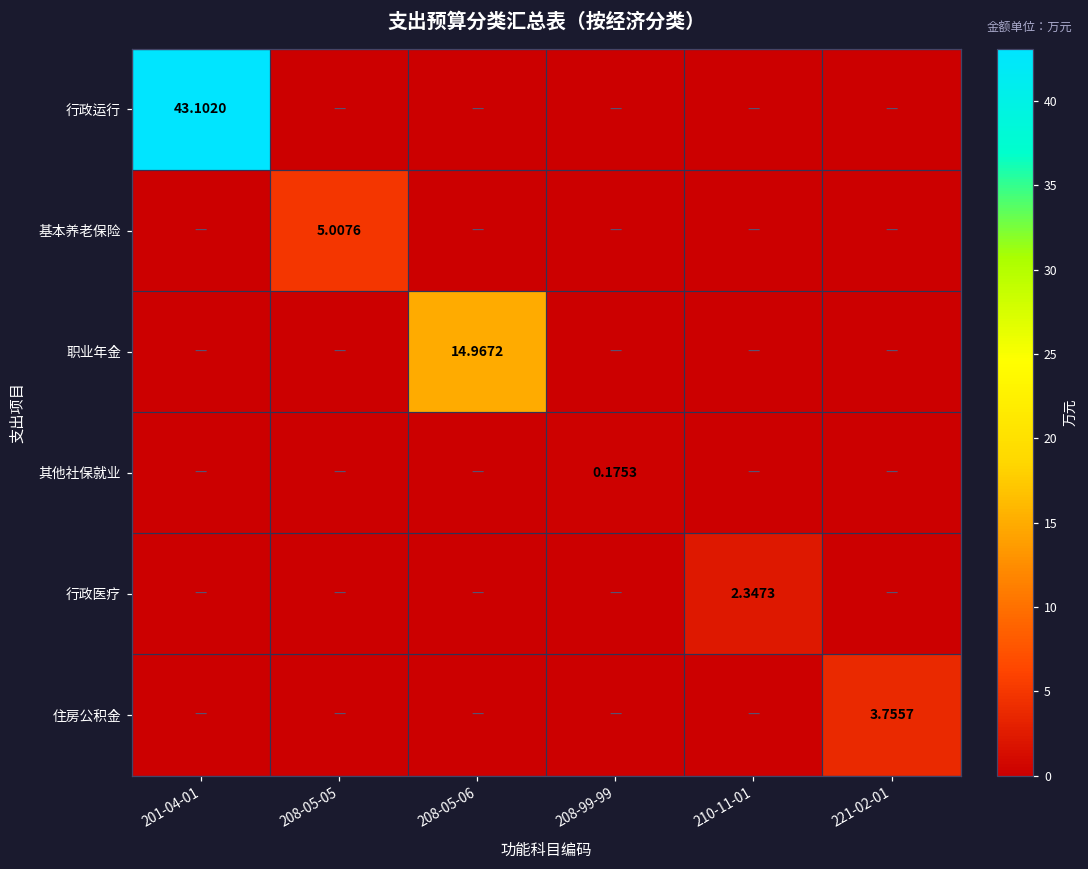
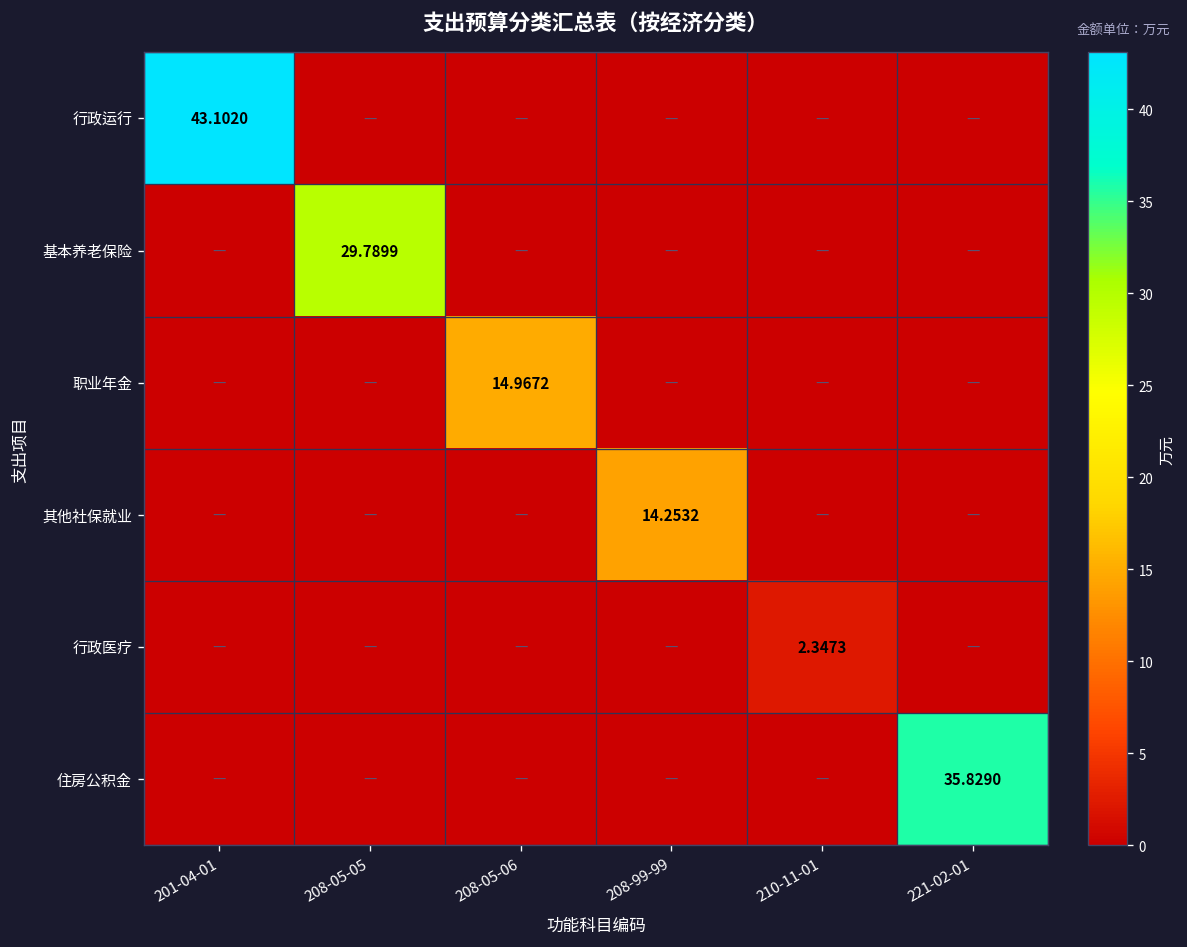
基本养老保险, 208-05-05: 5.0076 -> 29.7899
其他社保就业, 208-99-99: 0.1753 -> 14.2532
住房公积金, 221-02-01: 3.7557 -> 35.8290
